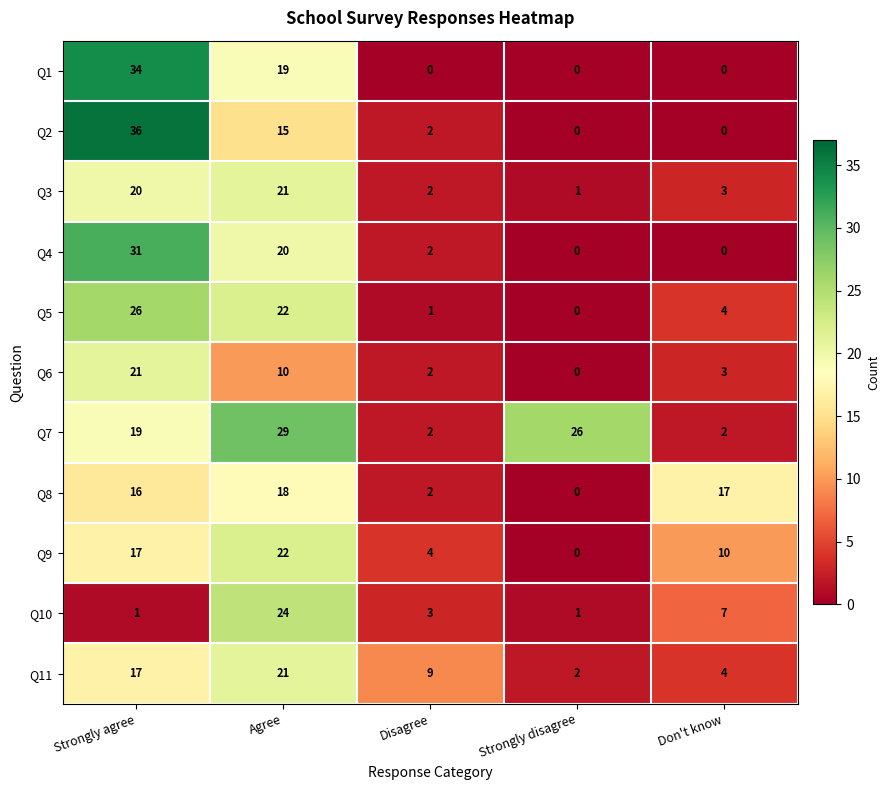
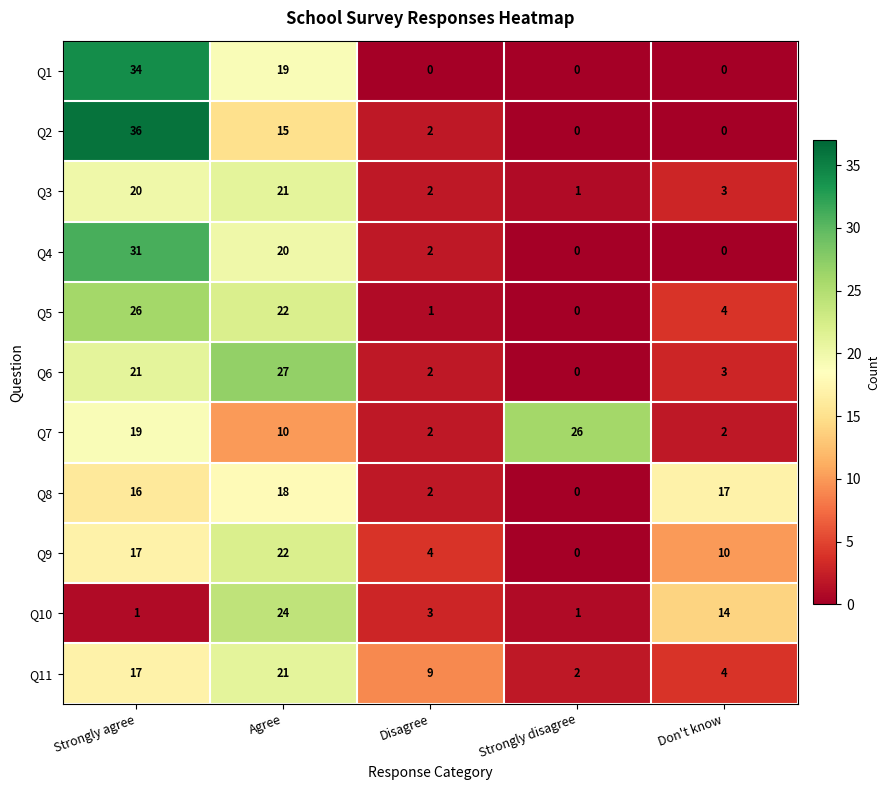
Q6, Agree: 10 -> 27
Q7, Agree: 29 -> 10
Q10, Don't know: 7 -> 14
